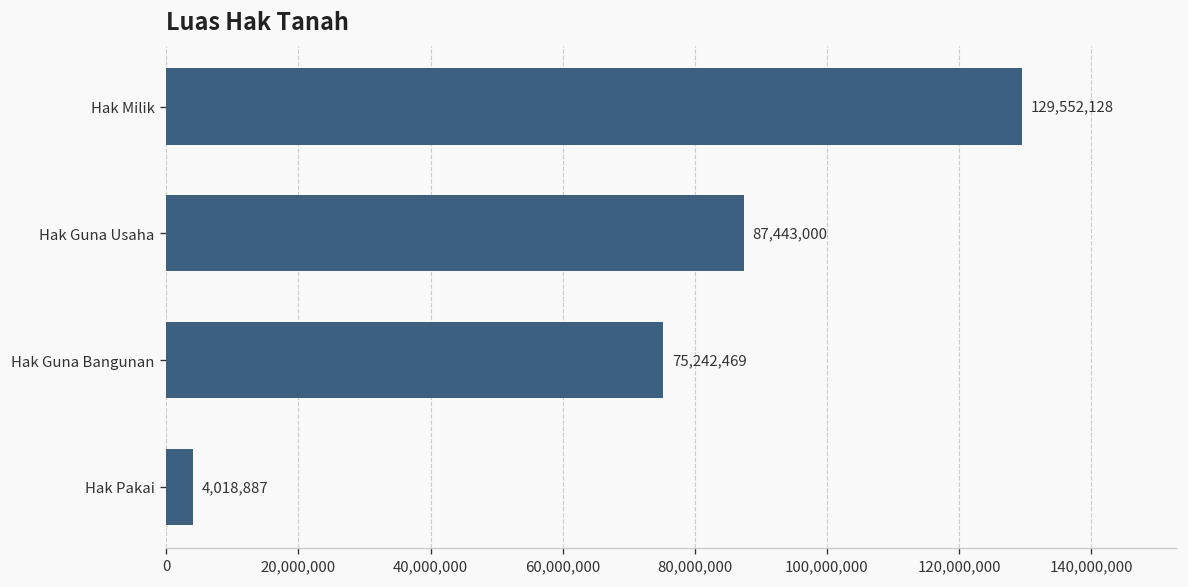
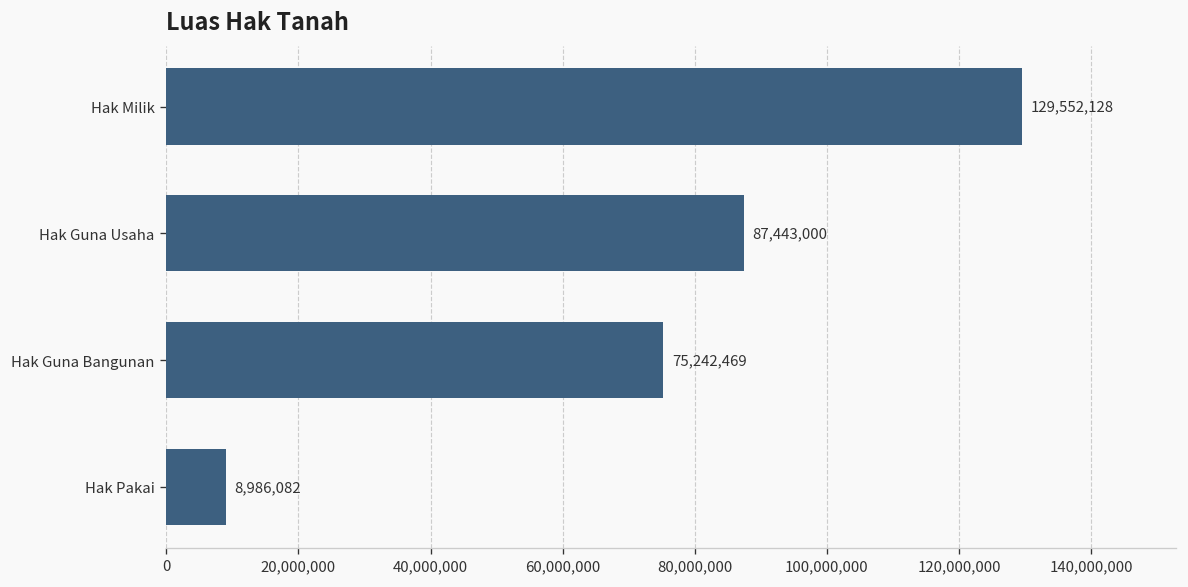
Hak Pakai: 4,018,887 -> 8,986,082
